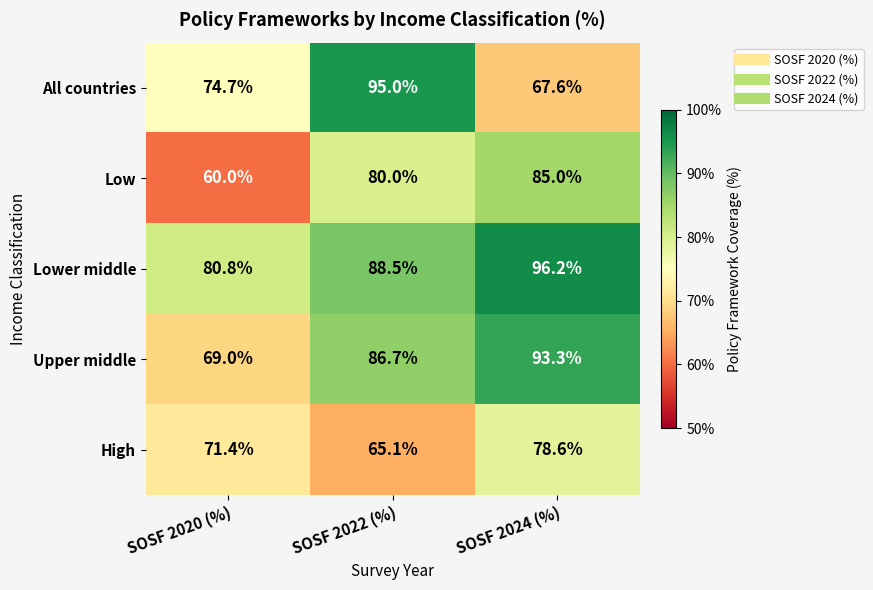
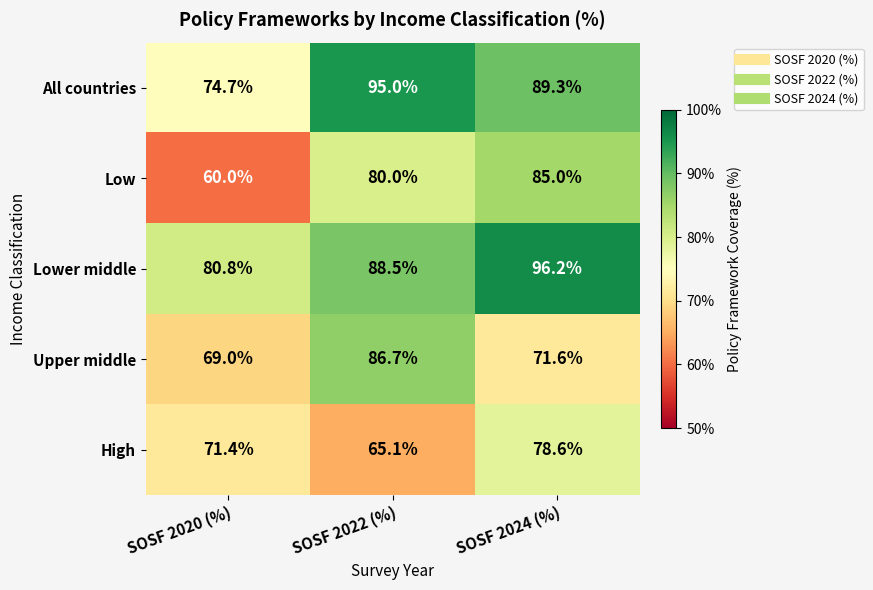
All countries, SOSF 2024 (%): 67.6% -> 89.3%
Upper middle, SOSF 2024 (%): 93.3% -> 71.6%
